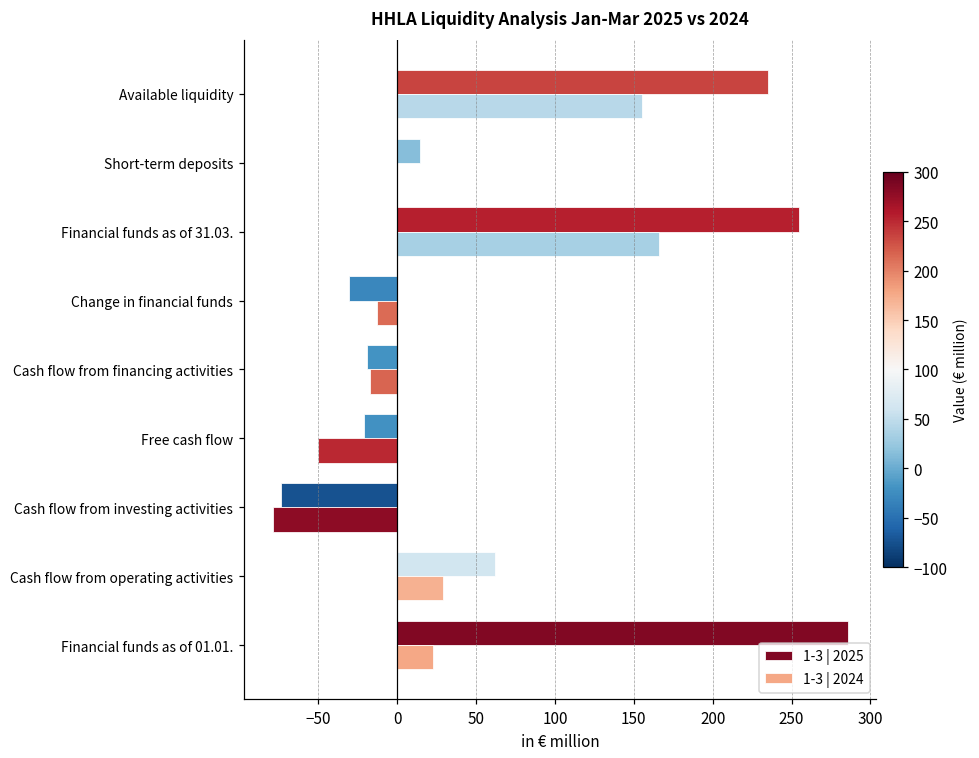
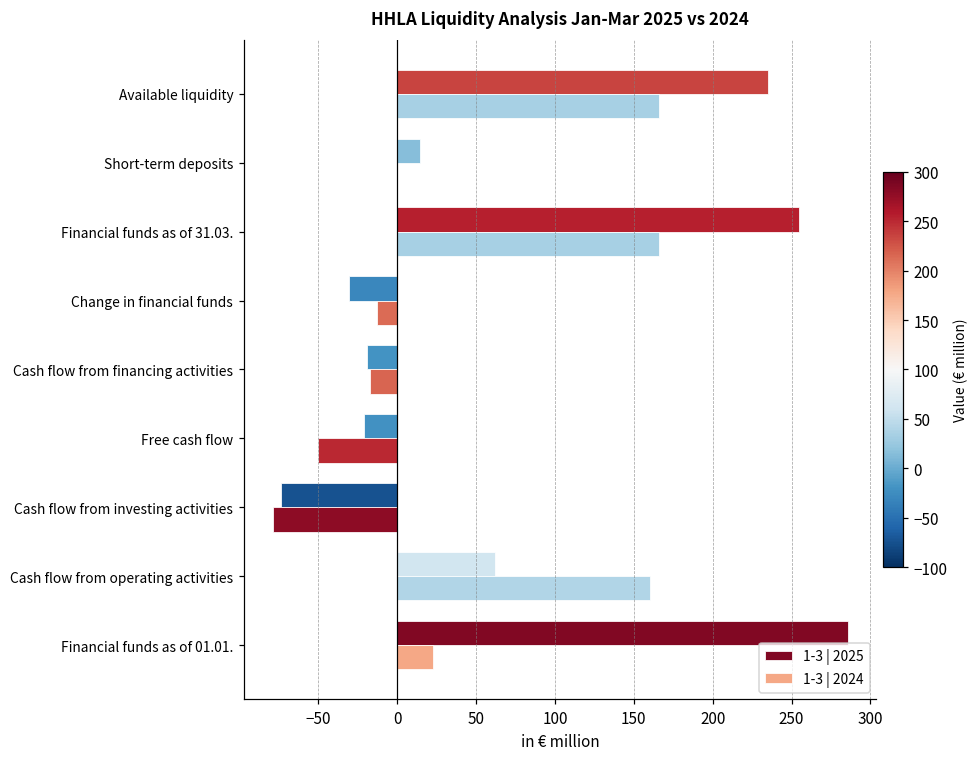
1-3 | 2024, Available liquidity: 155 -> 166
1-3 | 2024, Cash flow from operating activities: 29 -> 160
